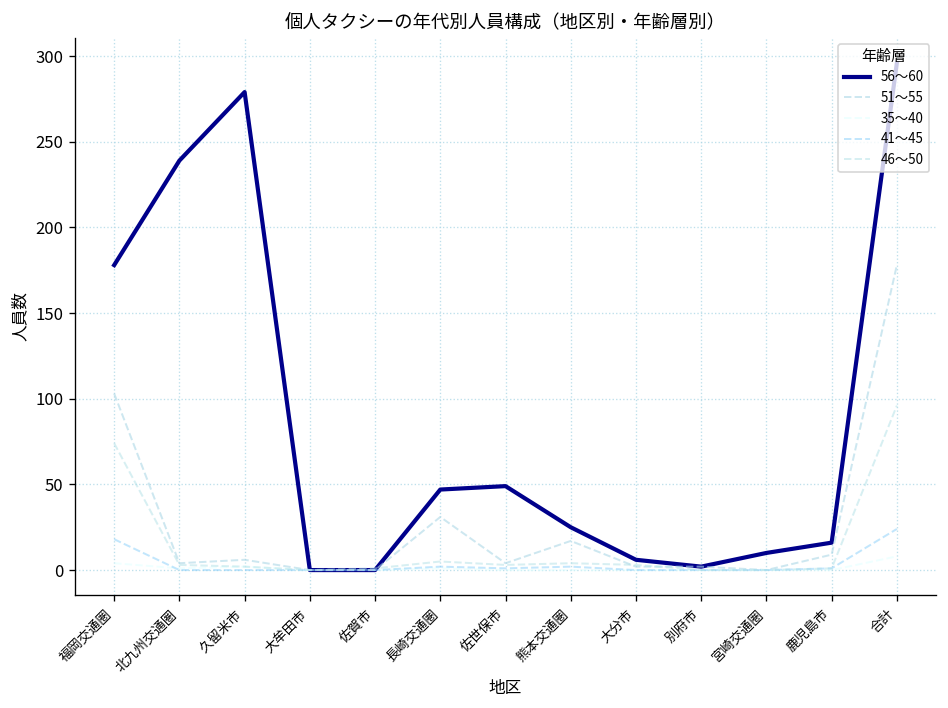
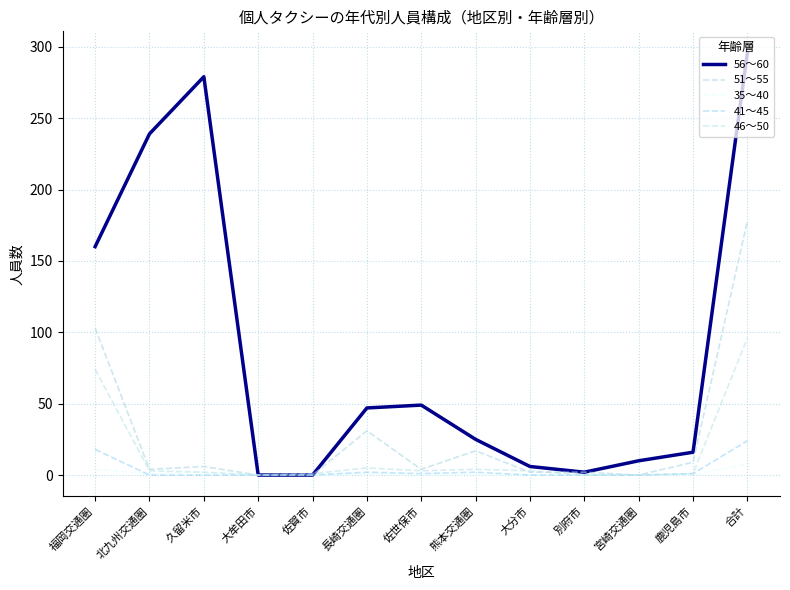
56～60, 福岡交通圏: 178 -> 160
